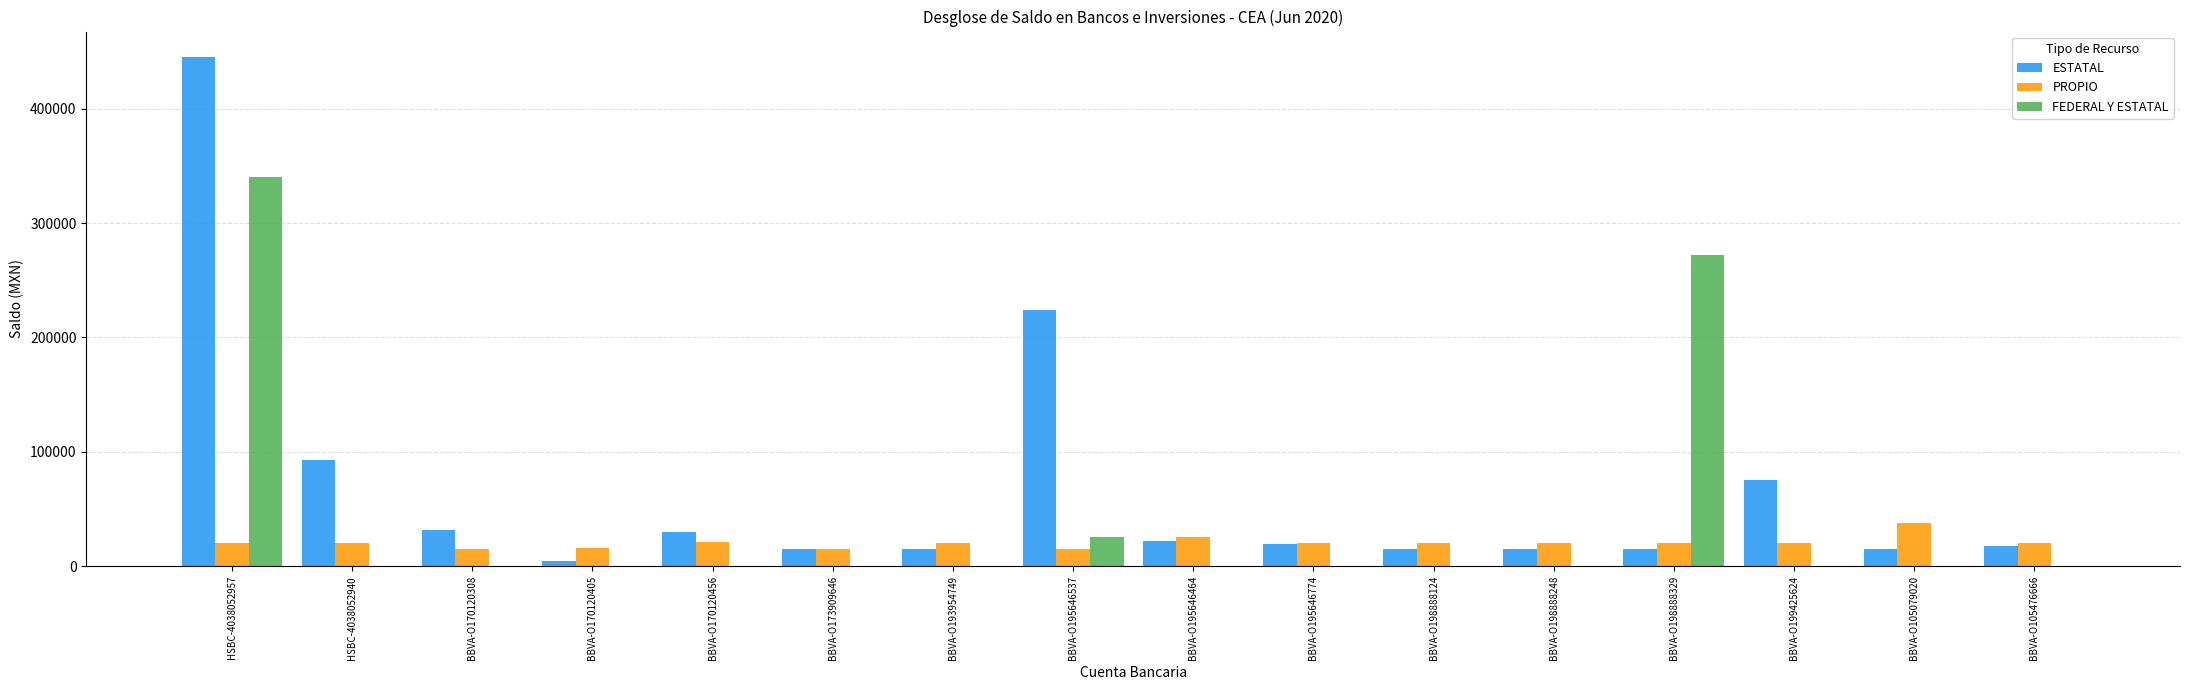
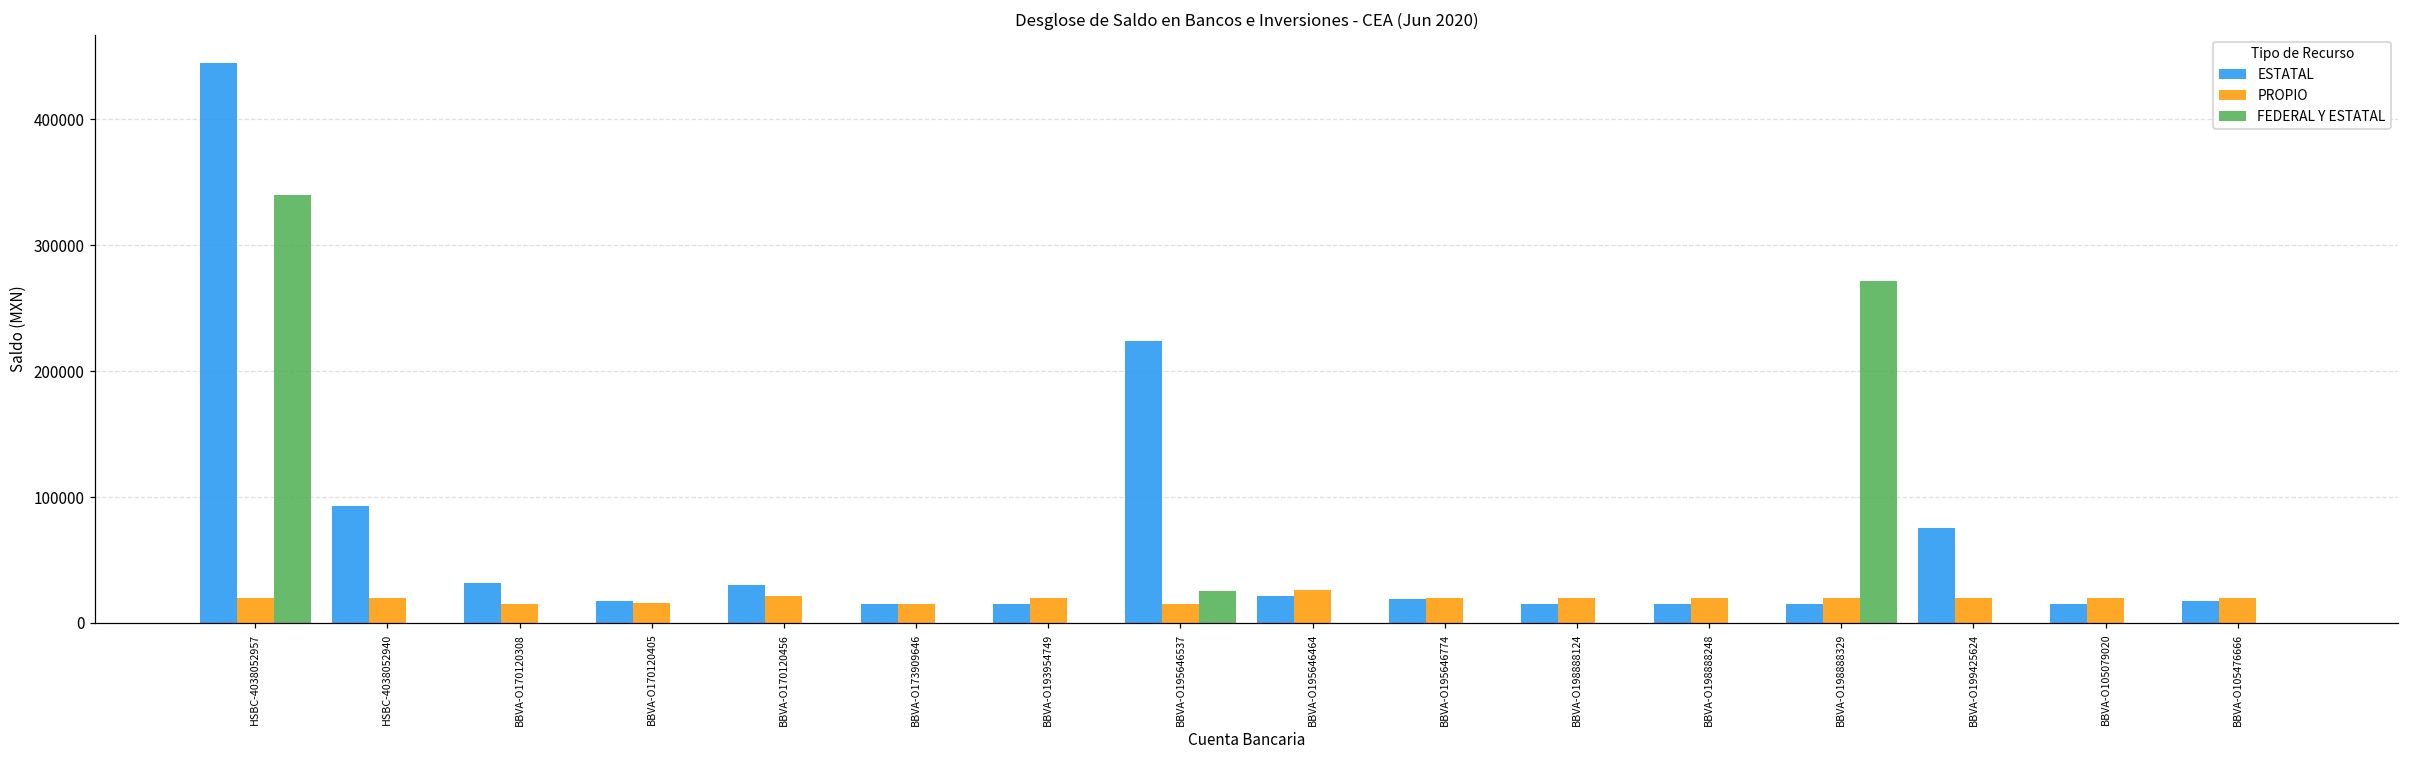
ESTATAL, BBVA-O170120405: 4000 -> 17000
PROPIO, BBVA-O105079020: 38000 -> 20000
